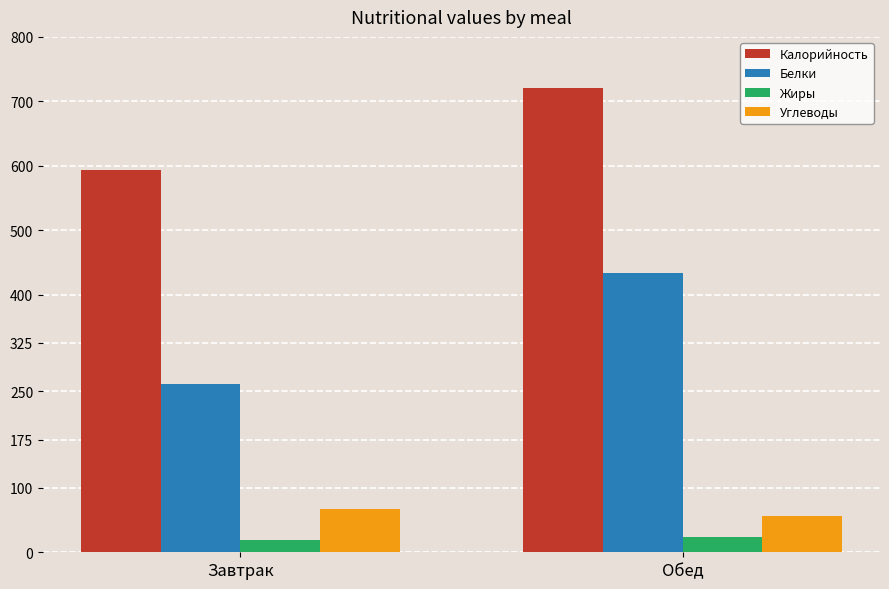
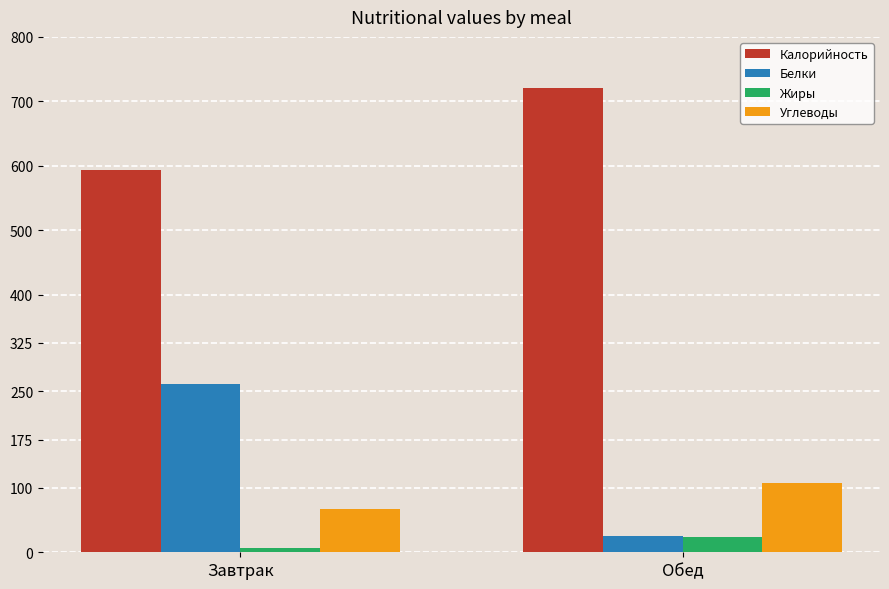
Жиры, Завтрак: 20 -> 10
Белки, Обед: 430 -> 20
Углеводы, Обед: 60 -> 110
